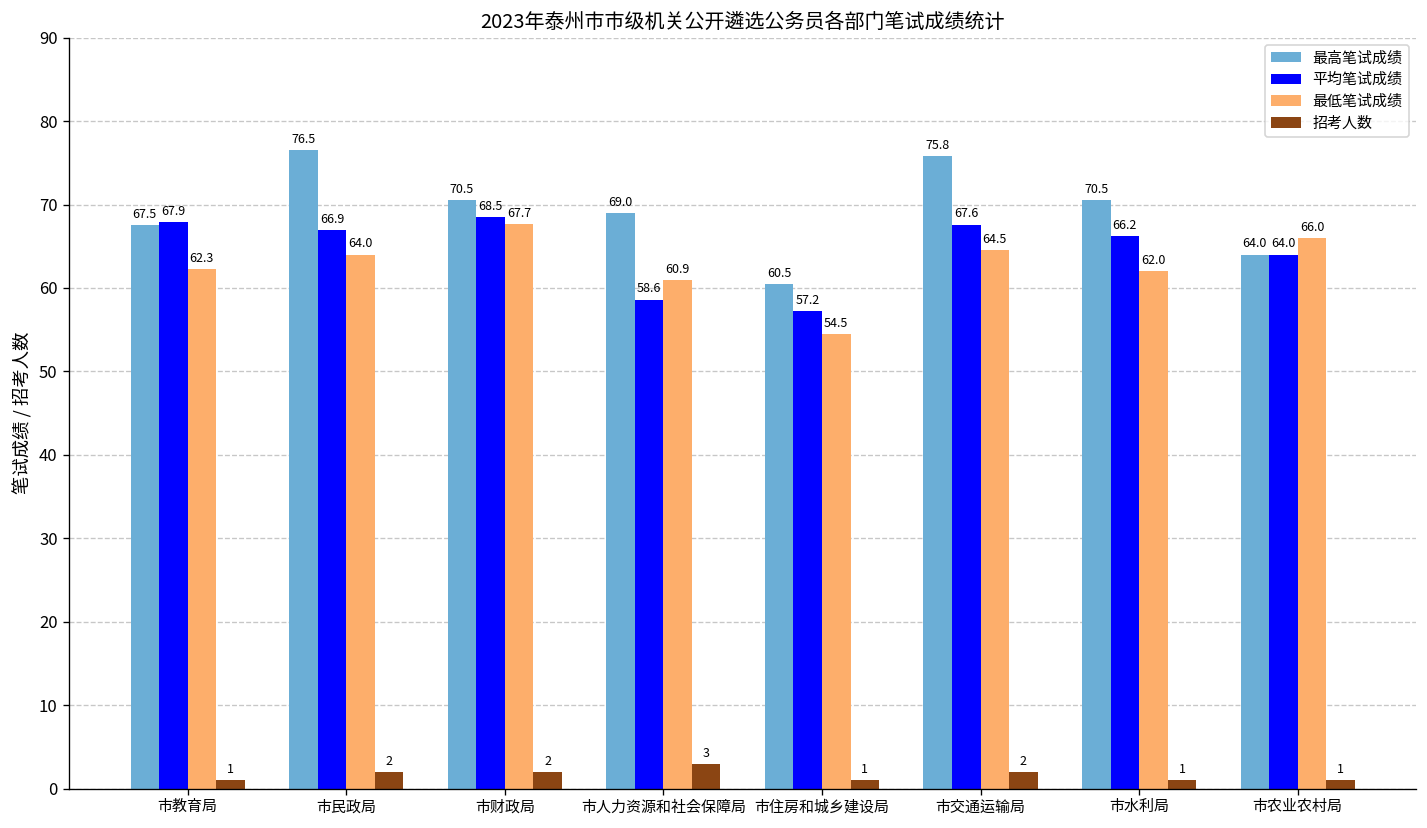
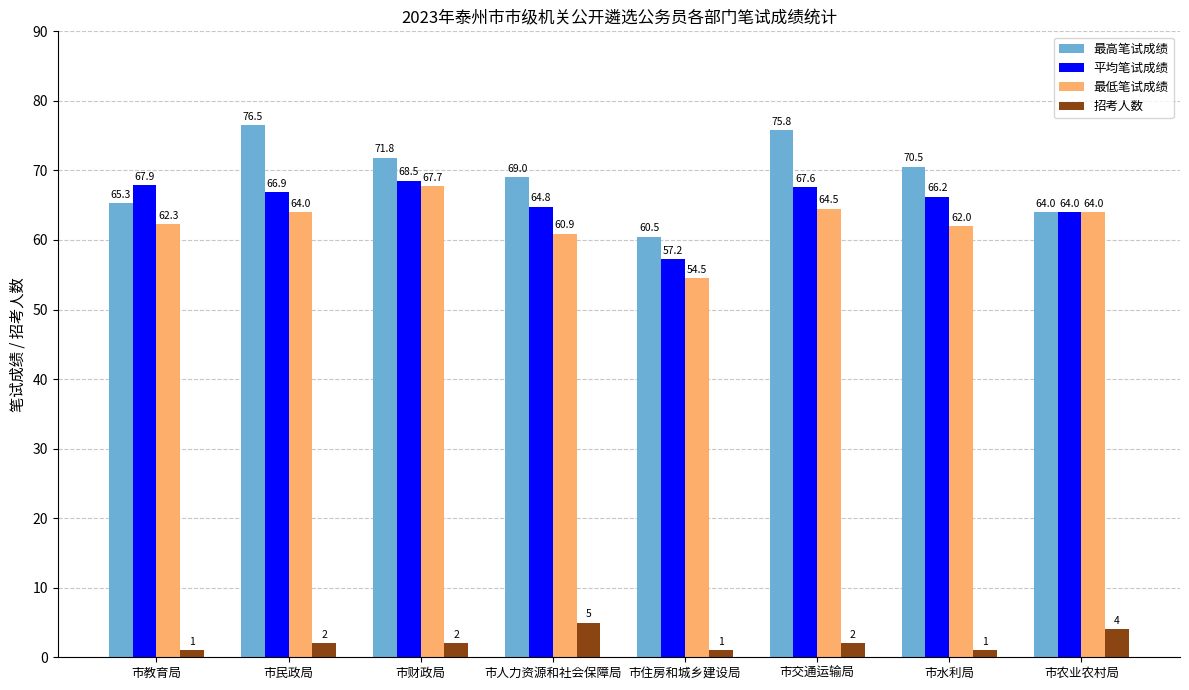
最高笔试成绩, 市教育局: 67.5 -> 65.3
最高笔试成绩, 市财政局: 70.5 -> 71.8
平均笔试成绩, 市人力资源和社会保障局: 58.6 -> 64.8
招考人数, 市人力资源和社会保障局: 3 -> 5
最低笔试成绩, 市农业农村局: 66.0 -> 64.0
招考人数, 市农业农村局: 1 -> 4
